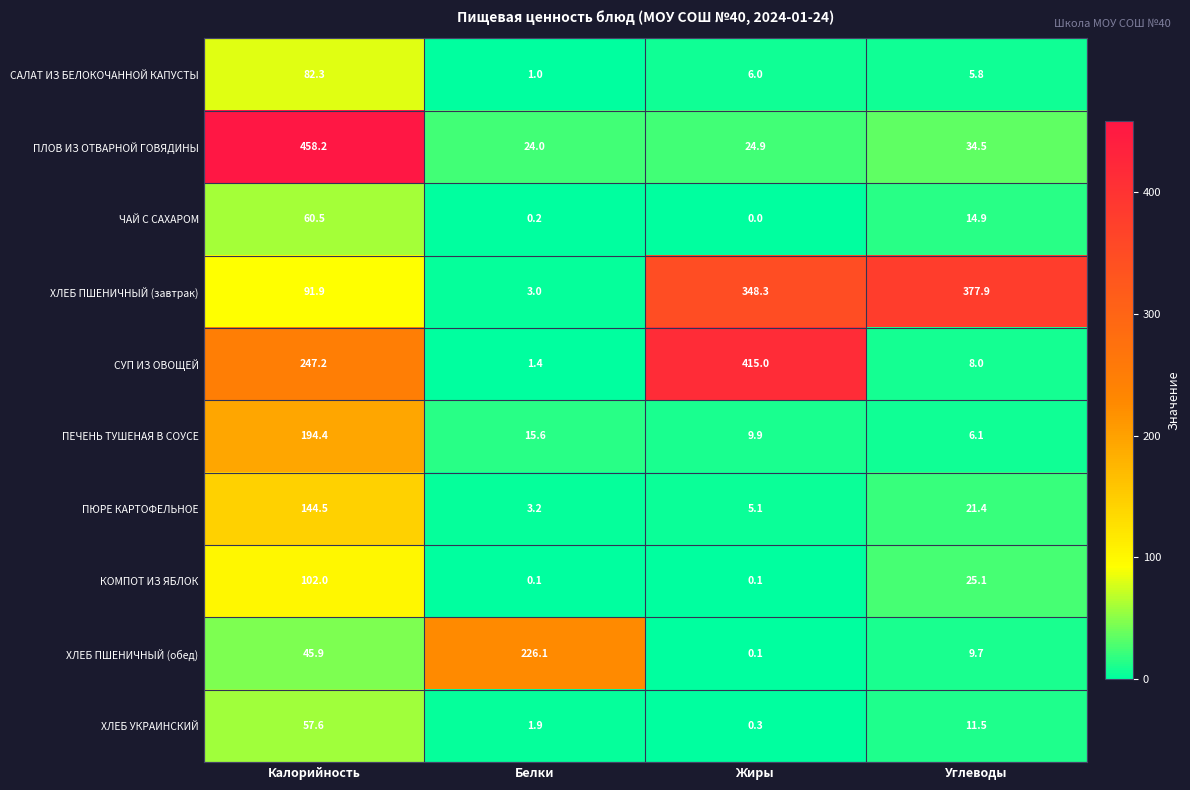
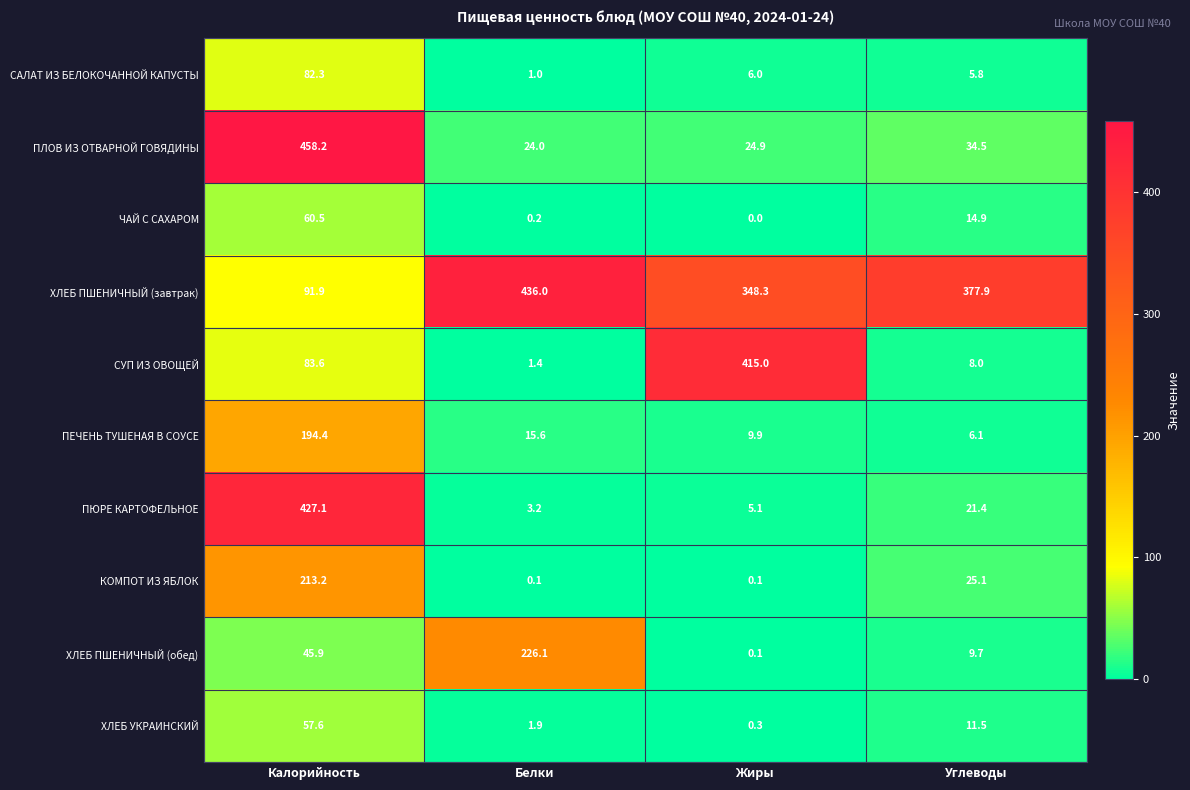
ХЛЕБ ПШЕНИЧНЫЙ (завтрак), Белки: 3.0 -> 436.0
СУП ИЗ ОВОЩЕЙ, Калорийность: 247.2 -> 83.6
ПЮРЕ КАРТОФЕЛЬНОЕ, Калорийность: 144.5 -> 427.1
КОМПОТ ИЗ ЯБЛОК, Калорийность: 102.0 -> 213.2
